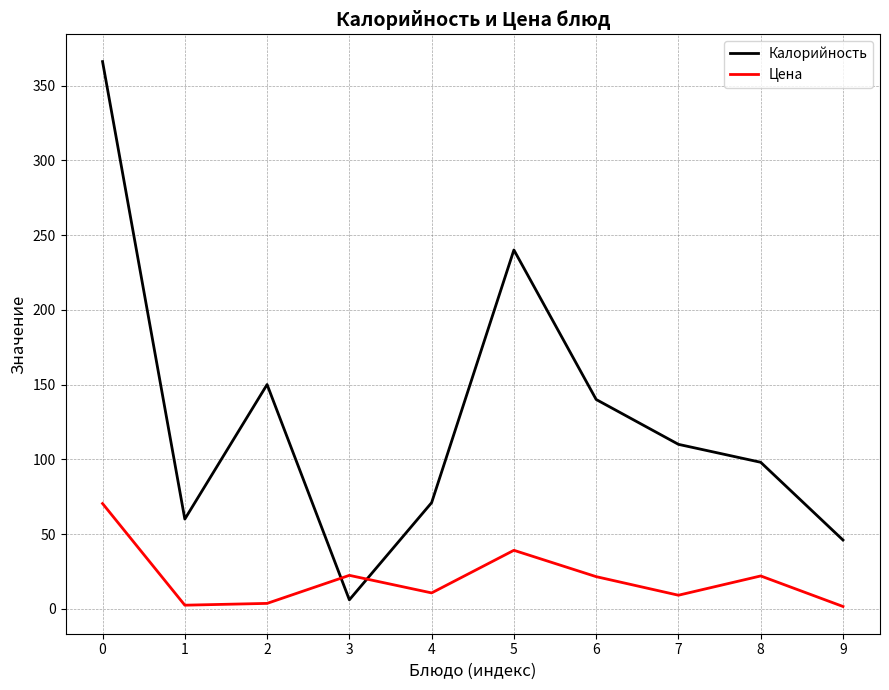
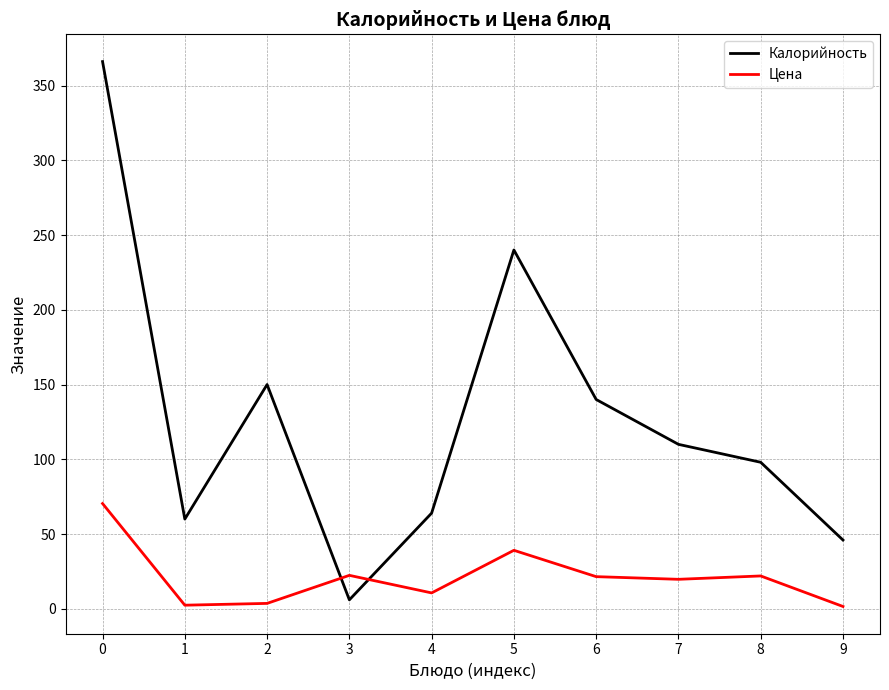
Калорийность, 4: 71 -> 64
Цена, 7: 9 -> 20
